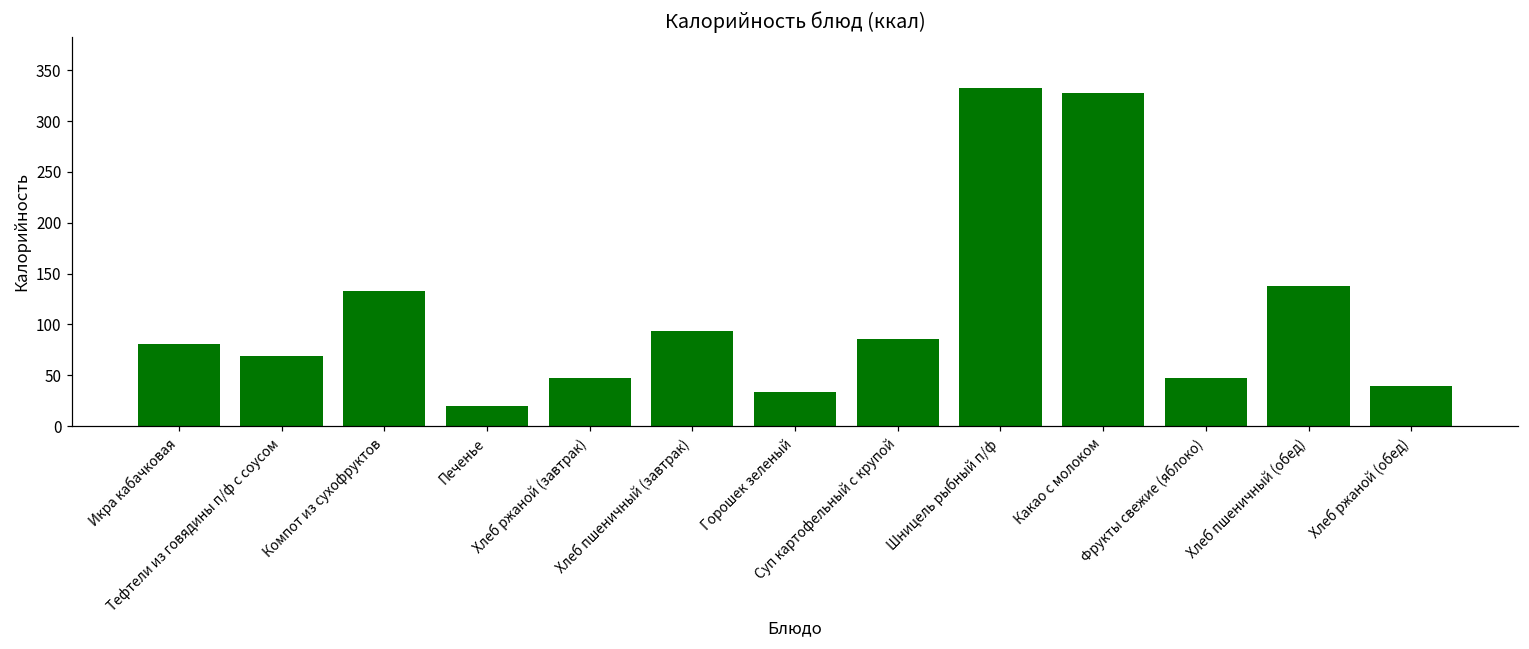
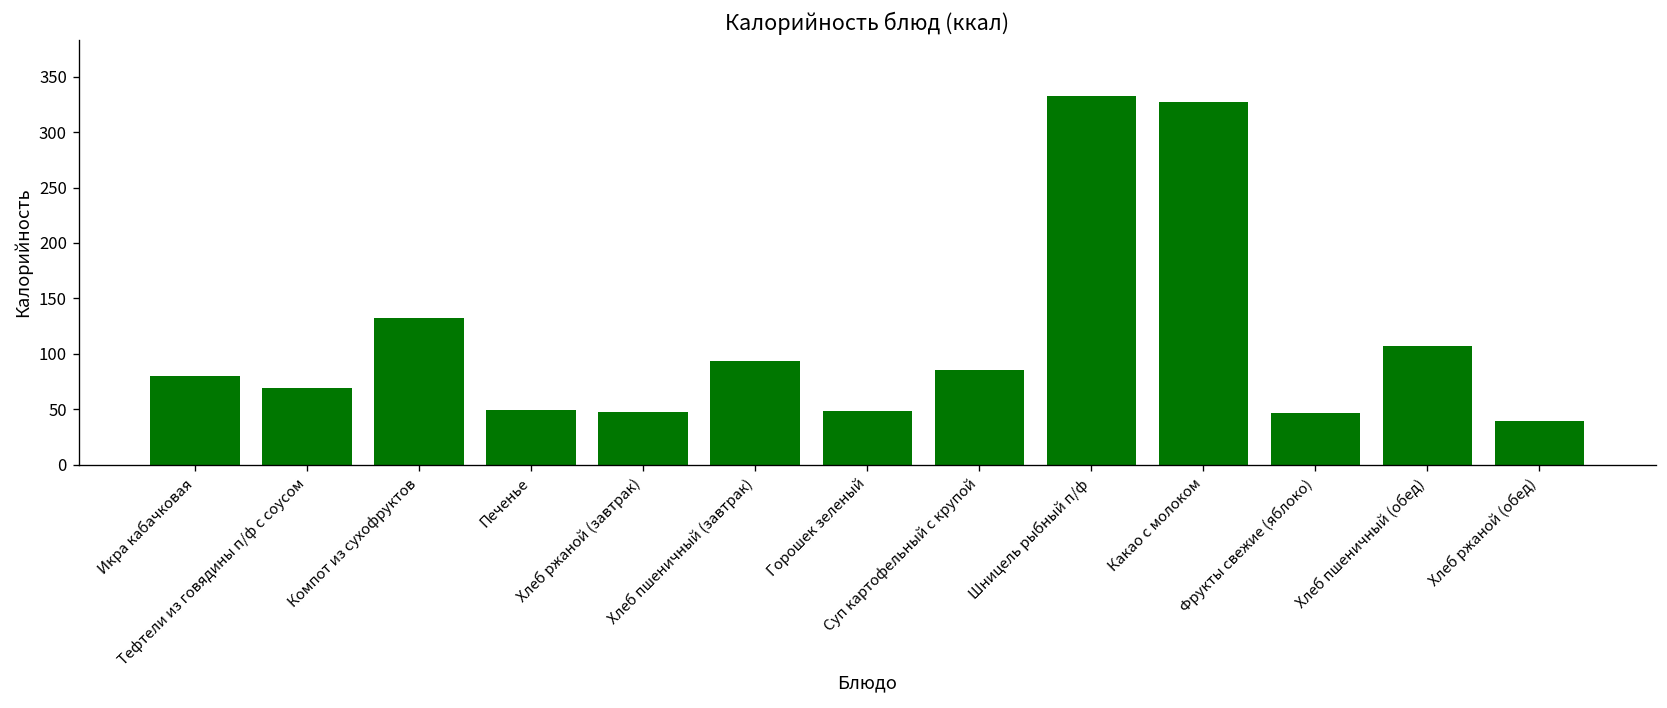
Печенье: 20 -> 50
Горошек зеленый: 30 -> 50
Хлеб пшеничный (обед): 140 -> 110
